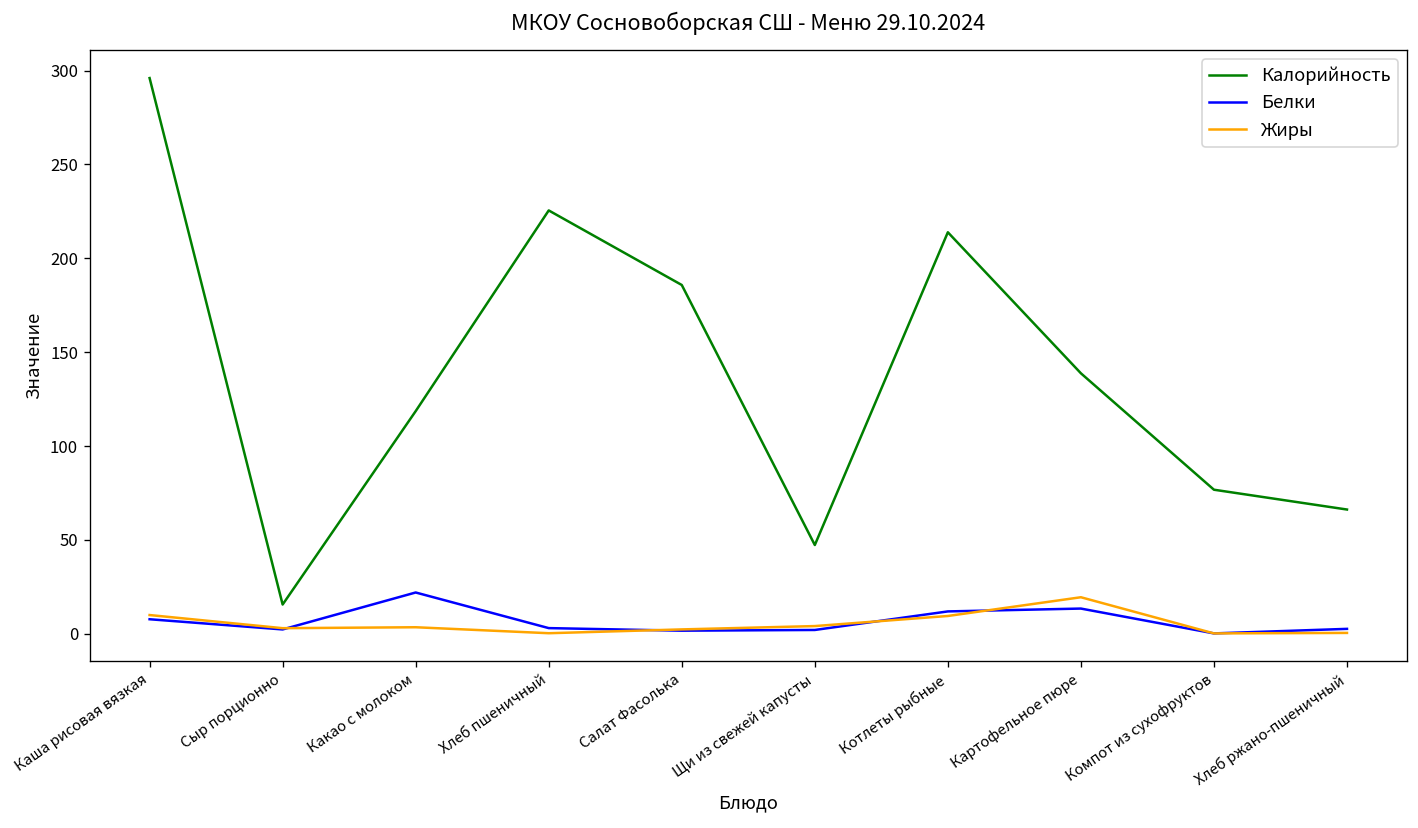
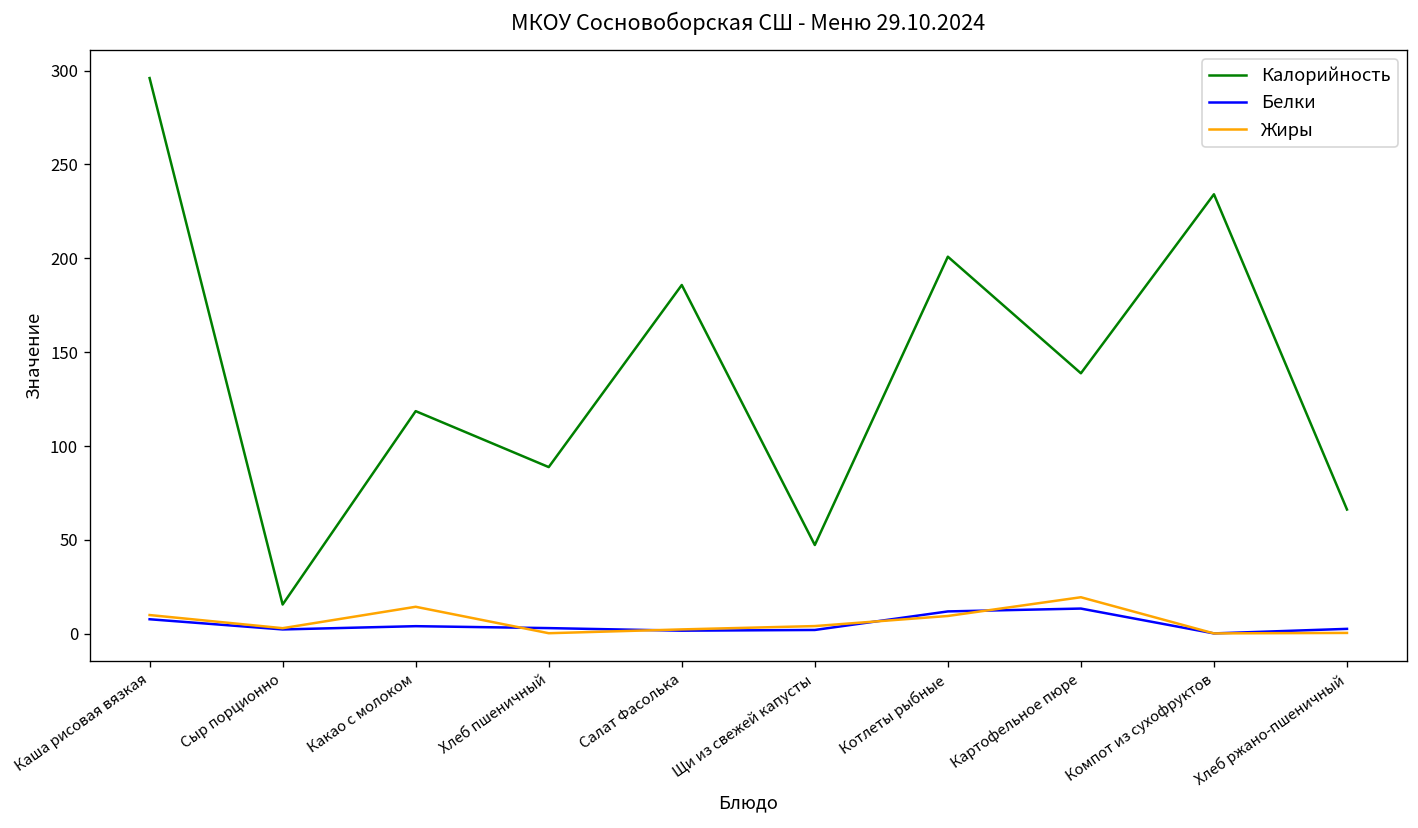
Белки, Какао с молоком: 22 -> 4
Жиры, Какао с молоком: 4 -> 14
Калорийность, Хлеб пшеничный: 226 -> 89
Калорийность, Котлеты рыбные: 214 -> 201
Калорийность, Компот из сухофруктов: 77 -> 234
